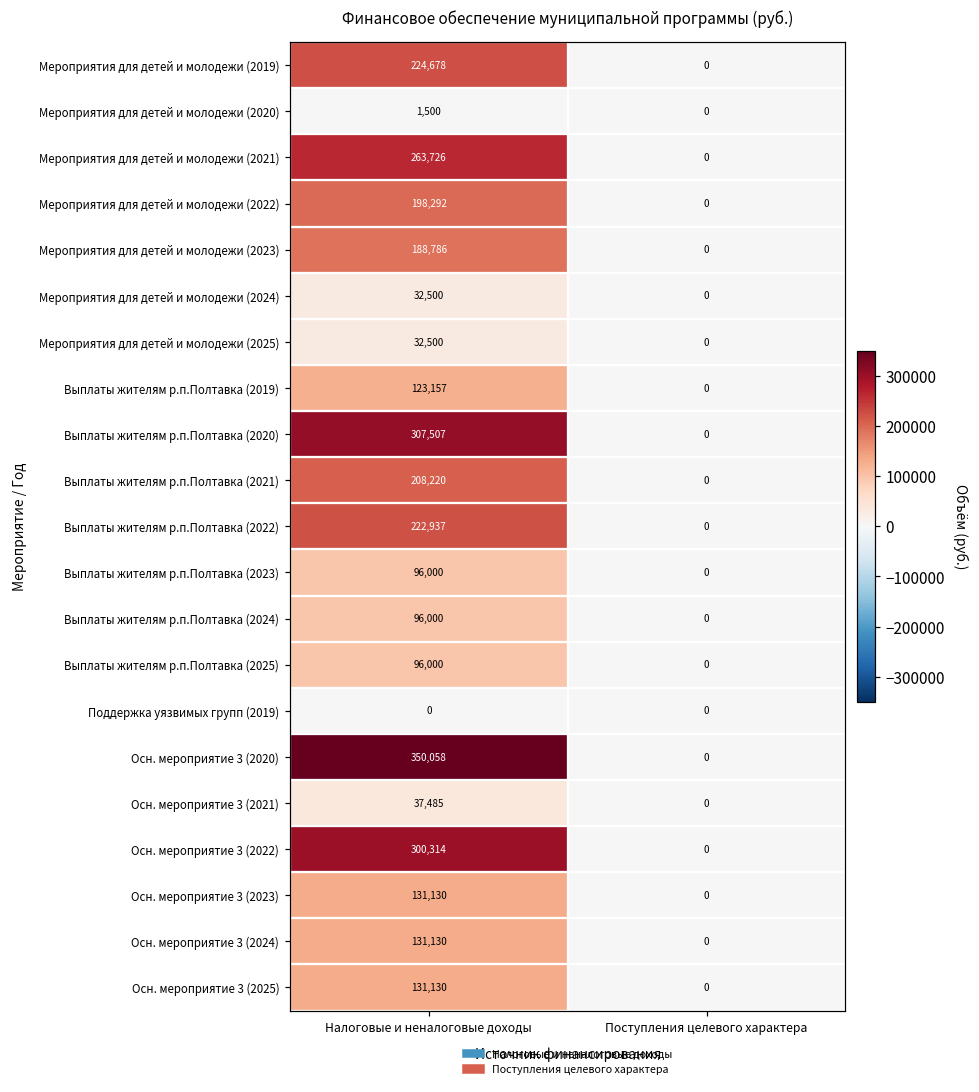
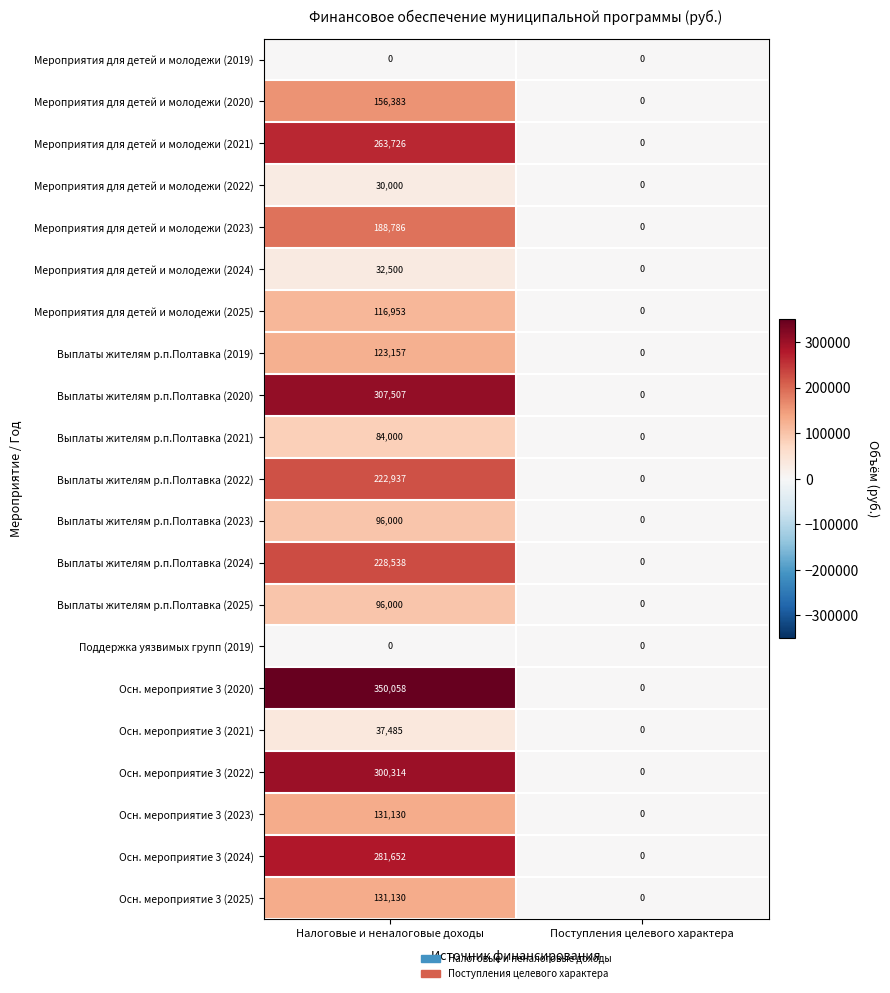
Мероприятия для детей и молодежи (2019), Налоговые и неналоговые доходы: 224,678 -> 0
Мероприятия для детей и молодежи (2020), Налоговые и неналоговые доходы: 1,500 -> 156,383
Мероприятия для детей и молодежи (2022), Налоговые и неналоговые доходы: 198,292 -> 30,000
Мероприятия для детей и молодежи (2025), Налоговые и неналоговые доходы: 32,500 -> 116,953
Выплаты жителям р.п.Полтавка (2021), Налоговые и неналоговые доходы: 208,220 -> 84,000
Выплаты жителям р.п.Полтавка (2024), Налоговые и неналоговые доходы: 96,000 -> 228,538
Осн. мероприятие 3 (2024), Налоговые и неналоговые доходы: 131,130 -> 281,652
